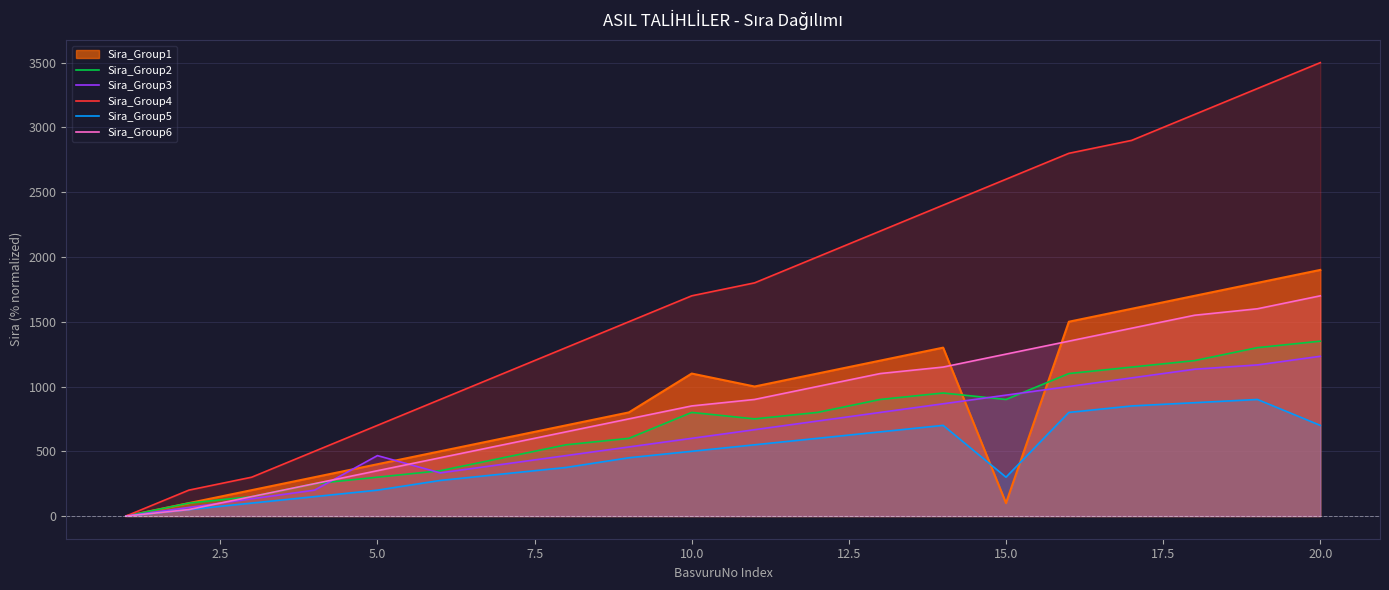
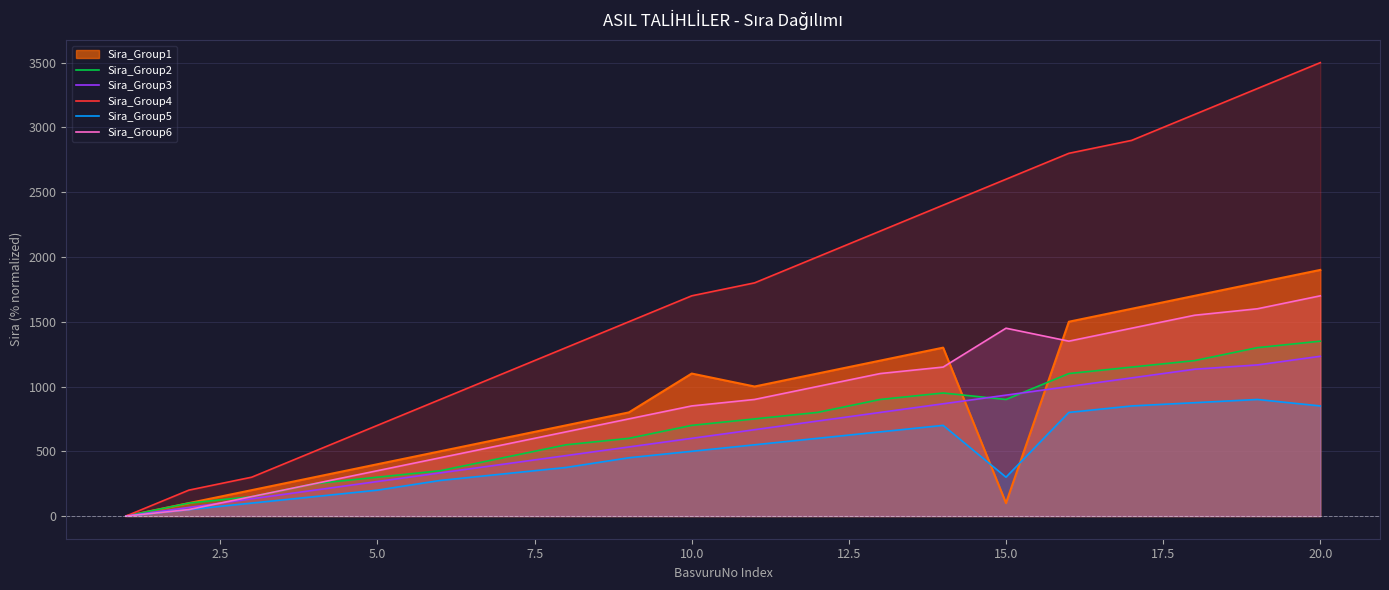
Sira_Group3, 5.0: 470 -> 270
Sira_Group2, 10.0: 800 -> 700
Sira_Group6, 15.0: 1250 -> 1450
Sira_Group5, 20.0: 700 -> 850
